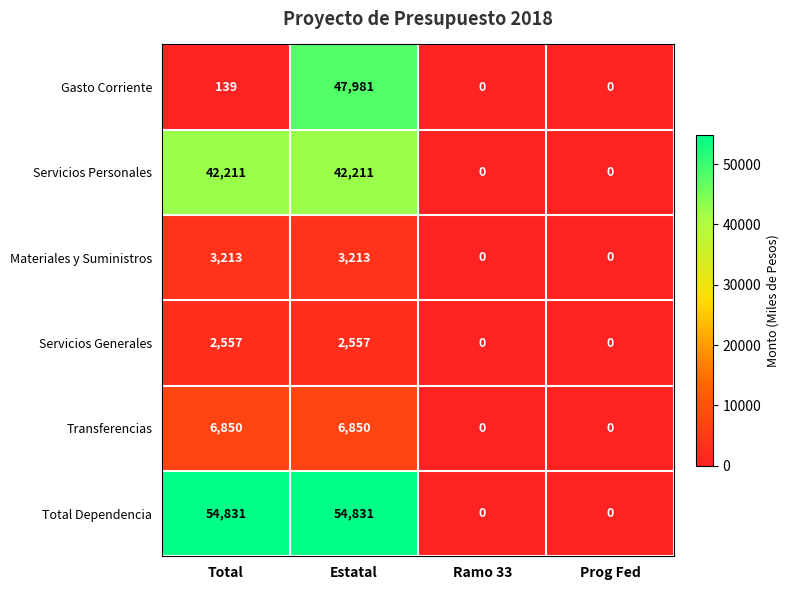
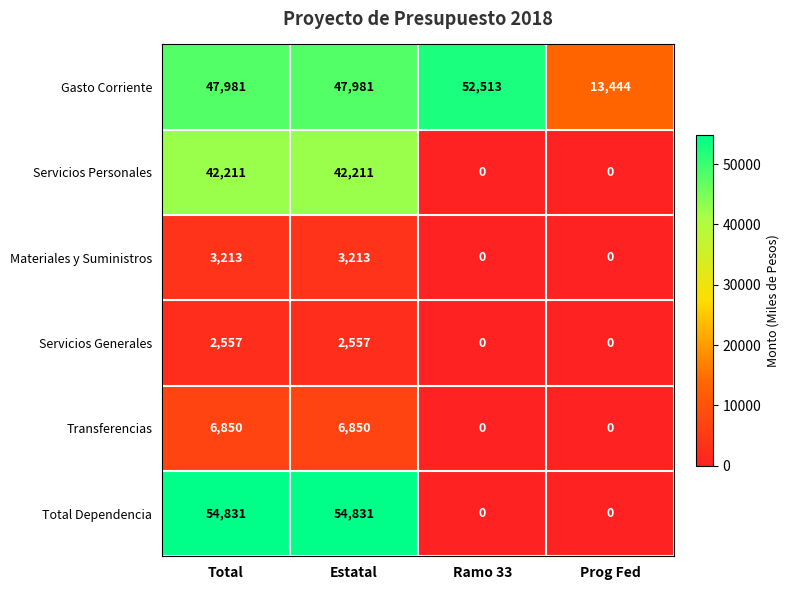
Gasto Corriente, Total: 139 -> 47,981
Gasto Corriente, Ramo 33: 0 -> 52,513
Gasto Corriente, Prog Fed: 0 -> 13,444
